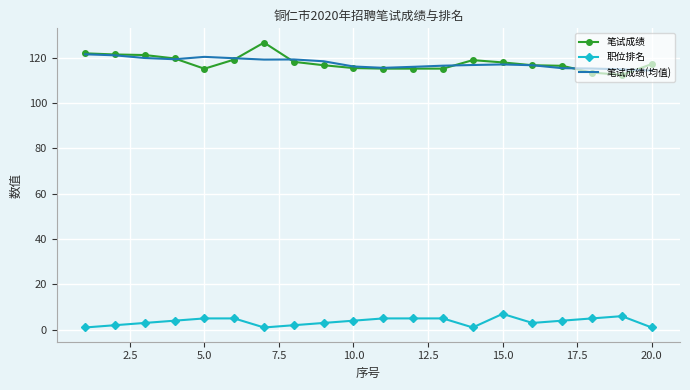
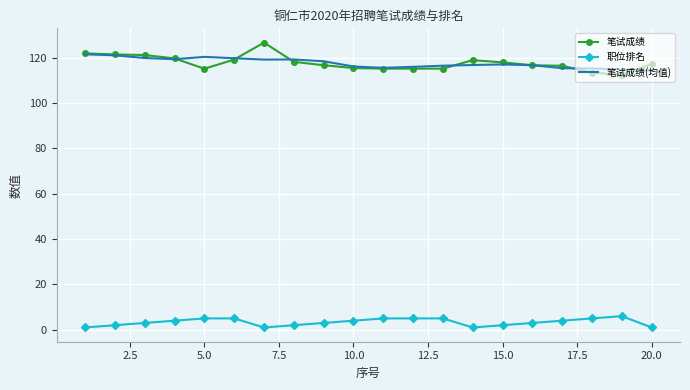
职位排名, 15.0: 7 -> 2
